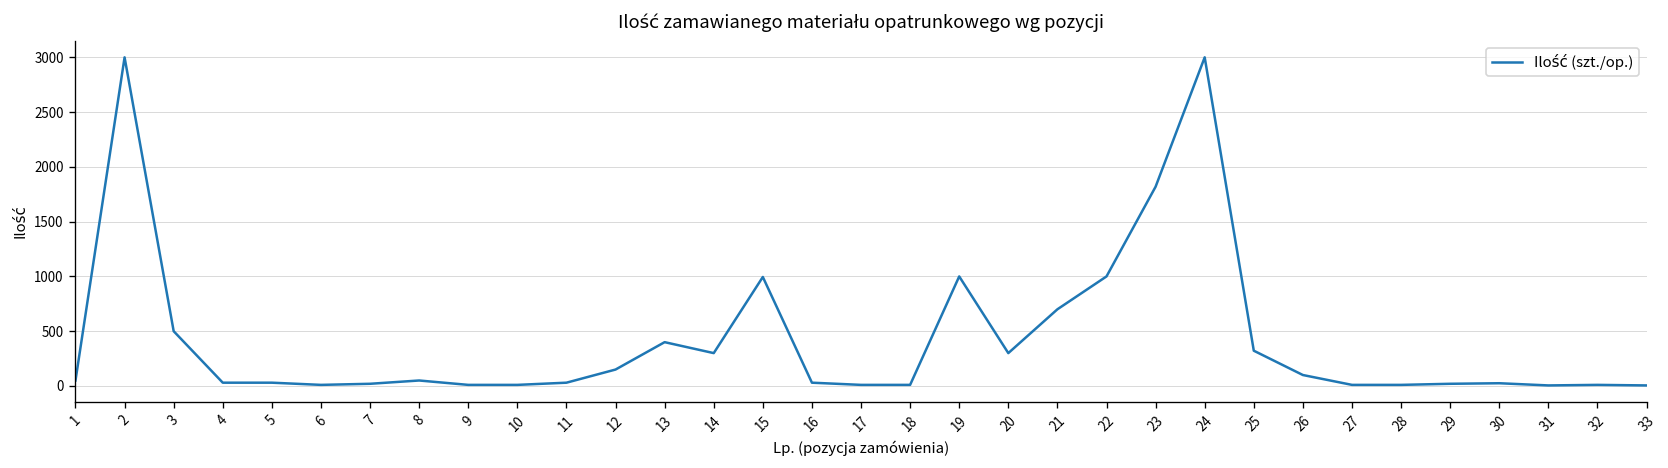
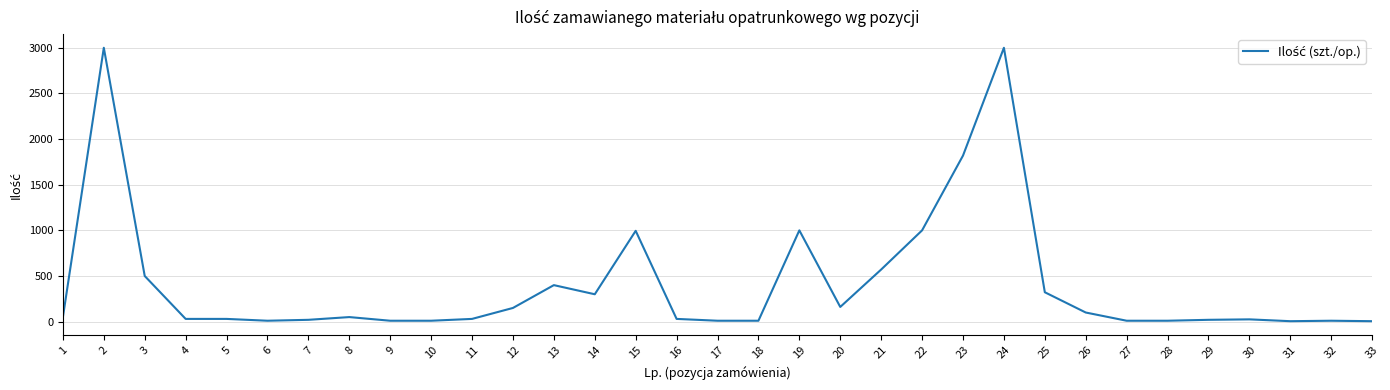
20: 300 -> 200
21: 700 -> 600
